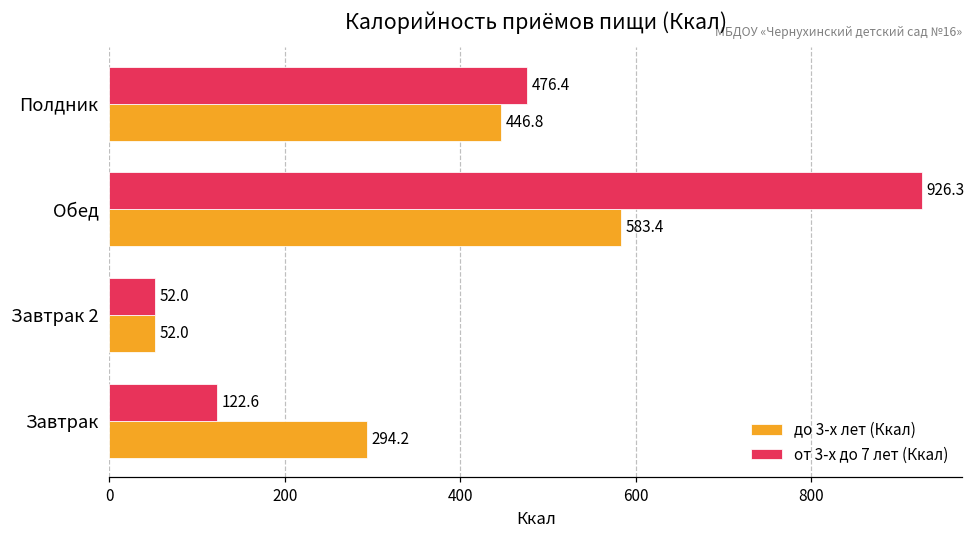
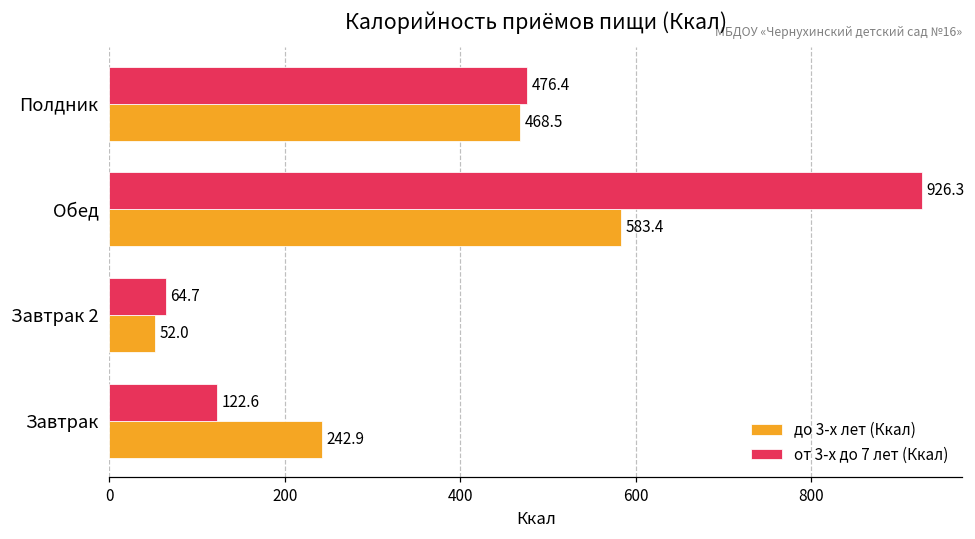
до 3-х лет (Ккал), Полдник: 446.8 -> 468.5
от 3-х до 7 лет (Ккал), Завтрак 2: 52.0 -> 64.7
до 3-х лет (Ккал), Завтрак: 294.2 -> 242.9
